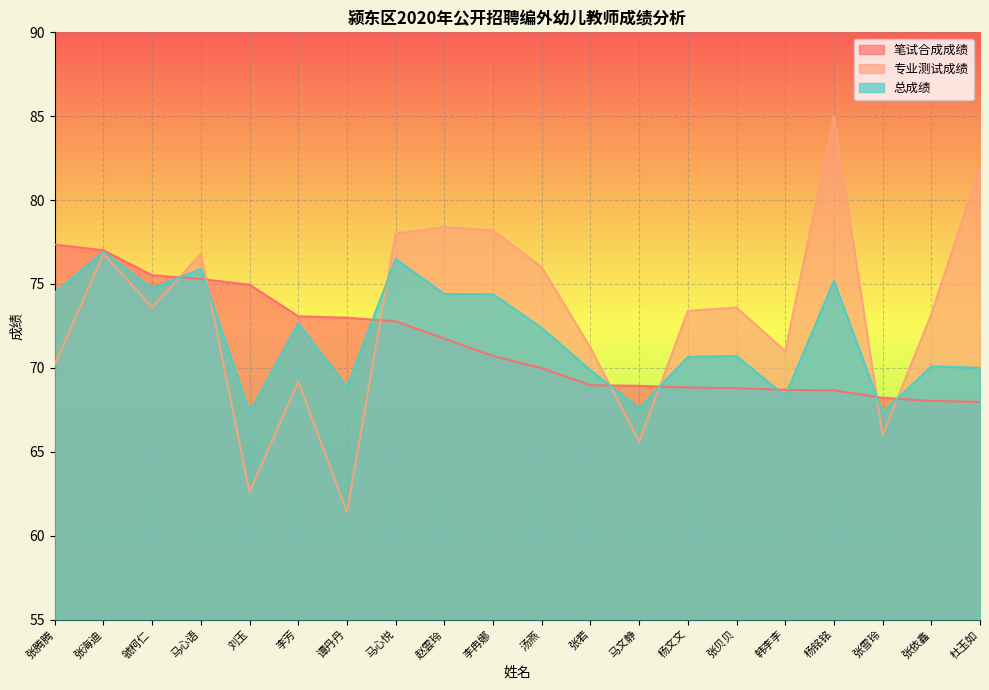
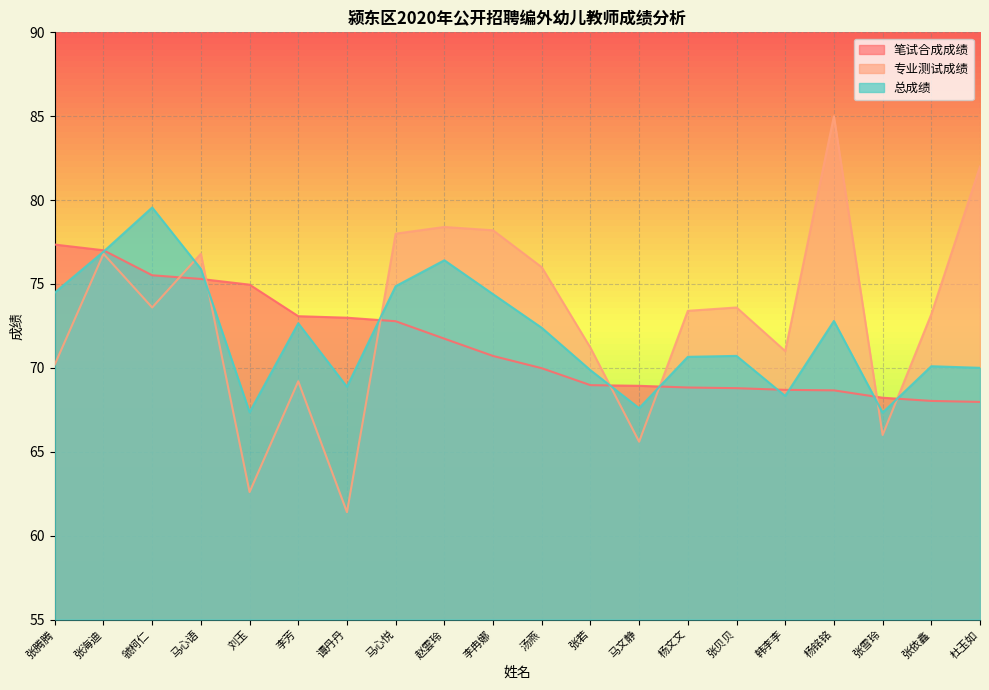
总成绩, 虢柯仁: 74.8 -> 79.6
总成绩, 马心悦: 76.5 -> 74.9
总成绩, 赵雲玲: 74.4 -> 76.4
总成绩, 杨铭铭: 75.2 -> 72.8
